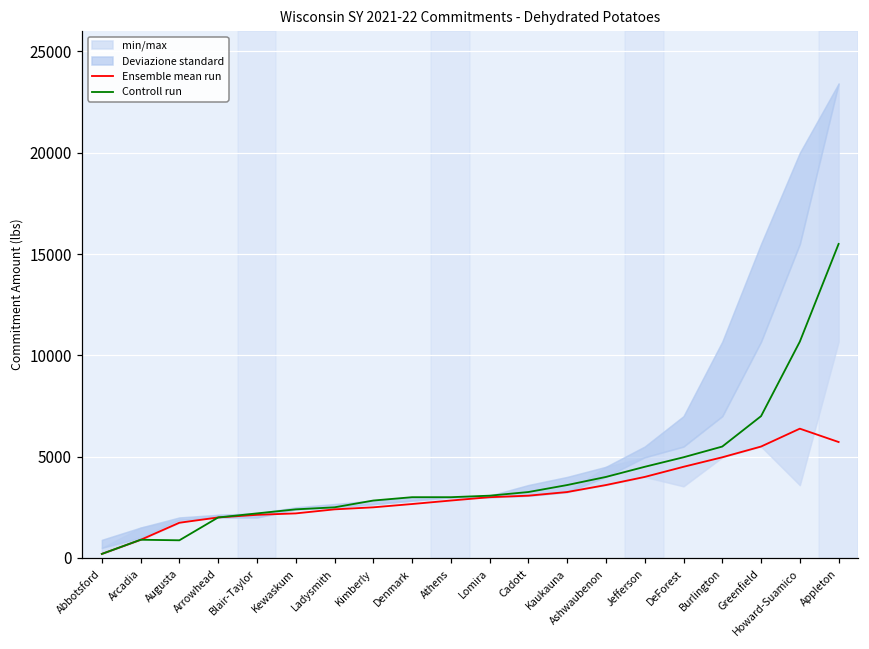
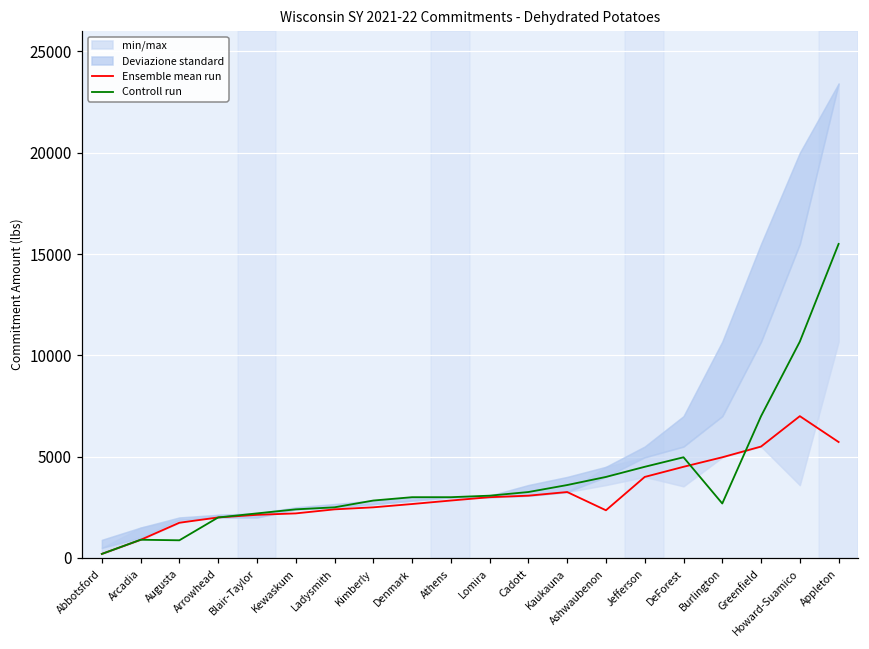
Ensemble mean run, Ashwaubenon: 3600 -> 2400
Controll run, Burlington: 5500 -> 2700
Ensemble mean run, Howard-Suamico: 6400 -> 7000
